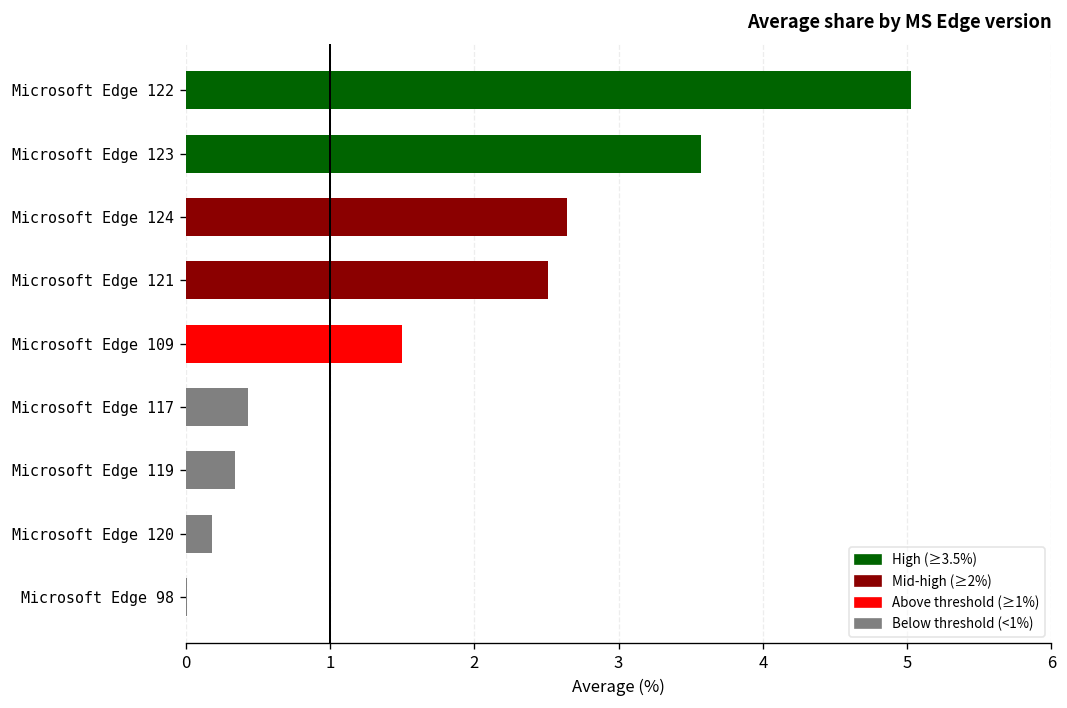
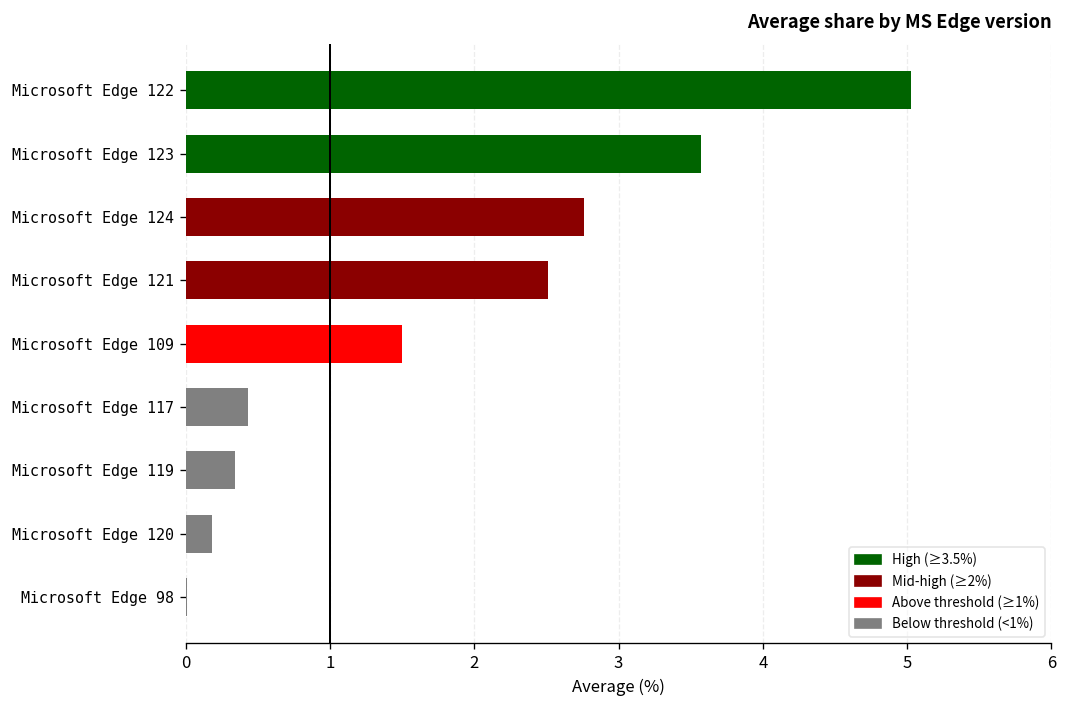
Microsoft Edge 124: 2.64 -> 2.76
